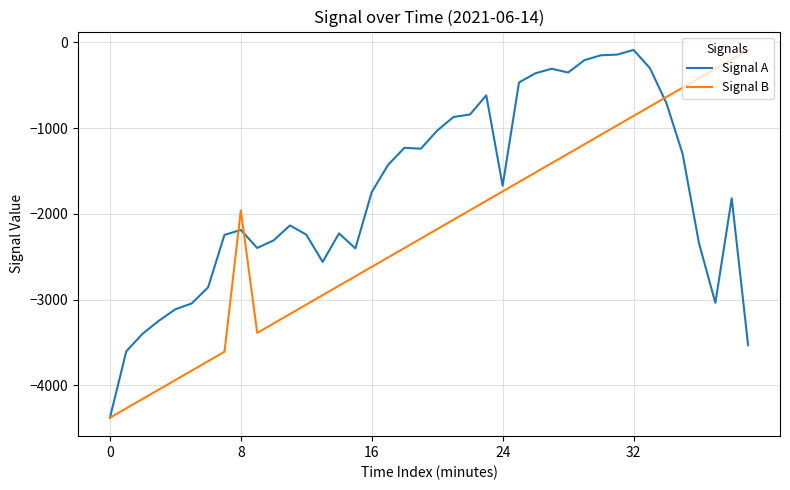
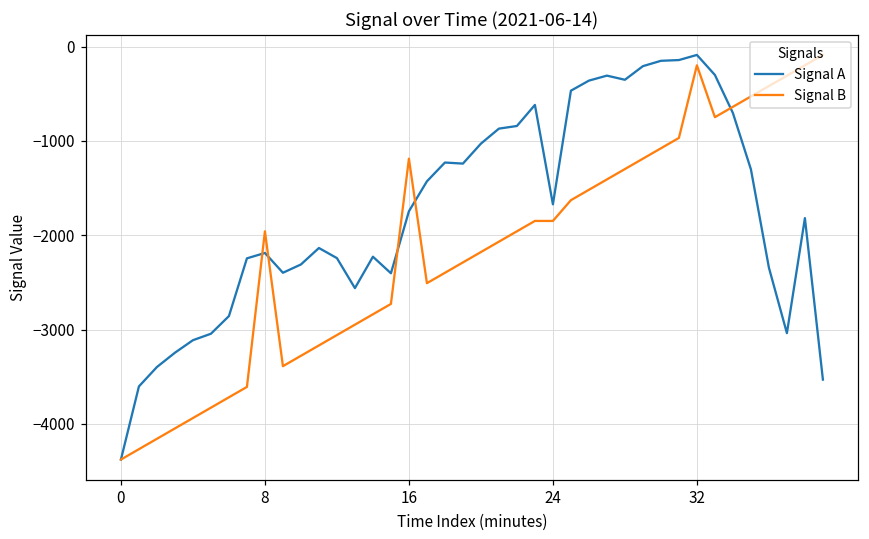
Signal B, 16: -2600 -> -1200
Signal B, 24: -1700 -> -1800
Signal B, 32: -900 -> -200
